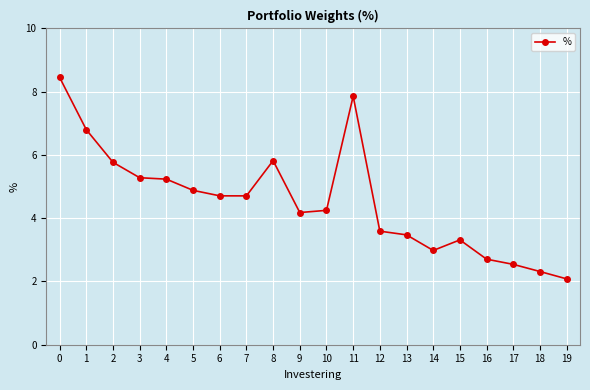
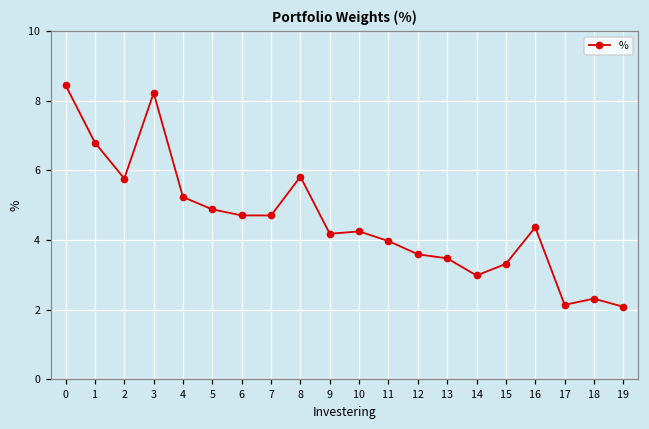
3: 5.3 -> 8.2
11: 7.9 -> 4.0
16: 2.7 -> 4.4
17: 2.5 -> 2.1
